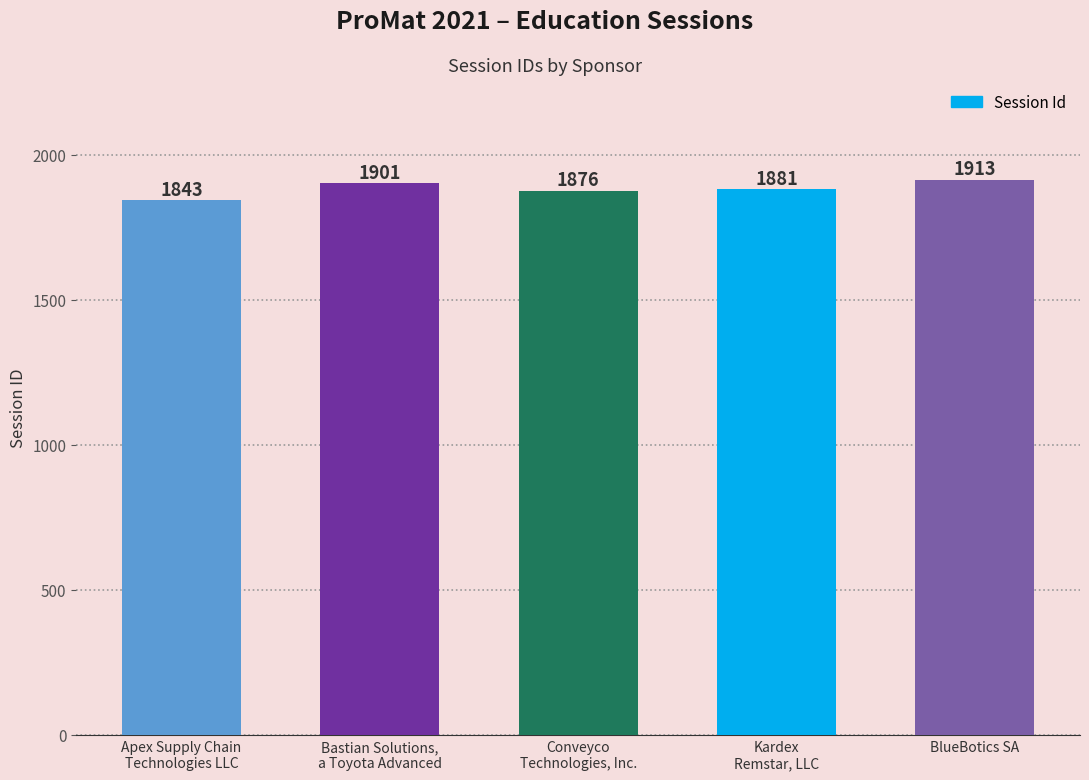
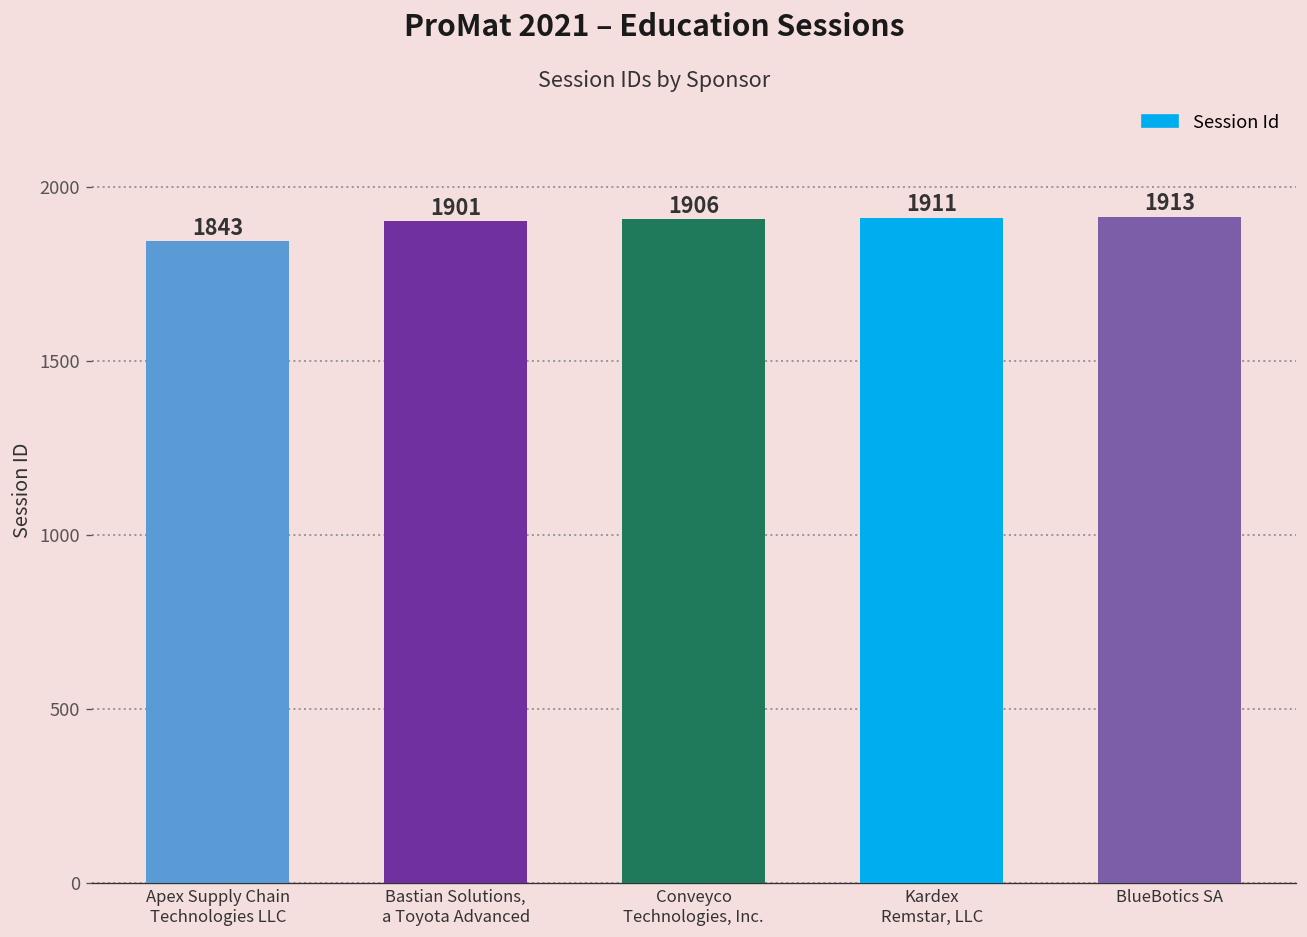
Conveyco Technologies, Inc.: 1876 -> 1906
Kardex Remstar, LLC: 1881 -> 1911
